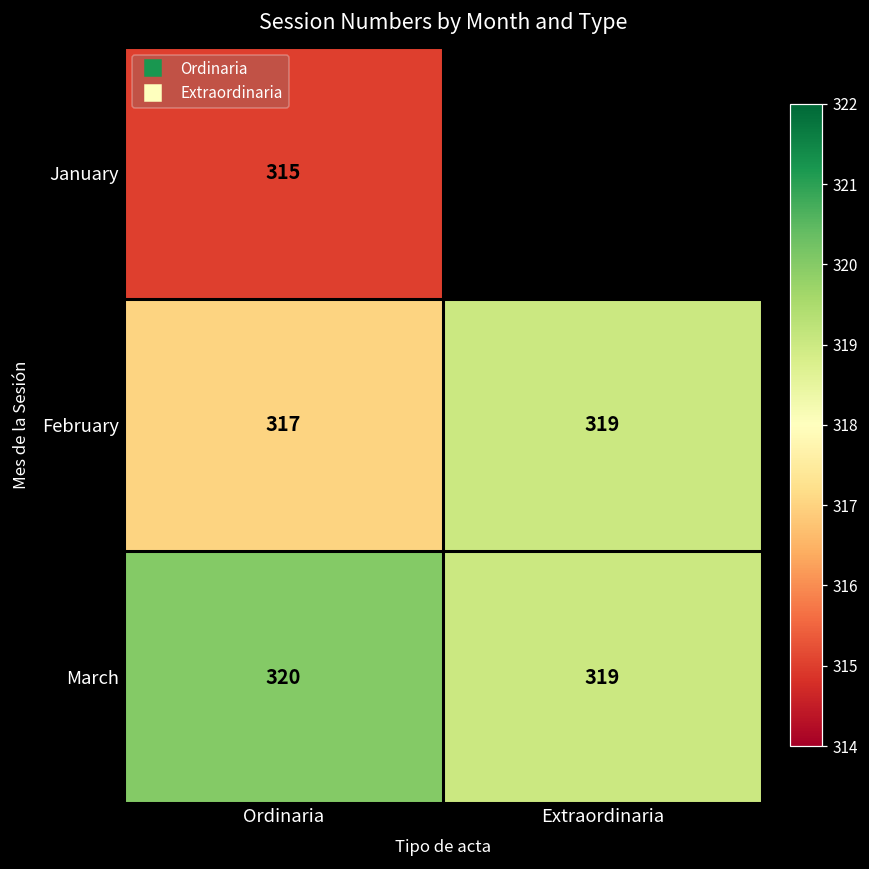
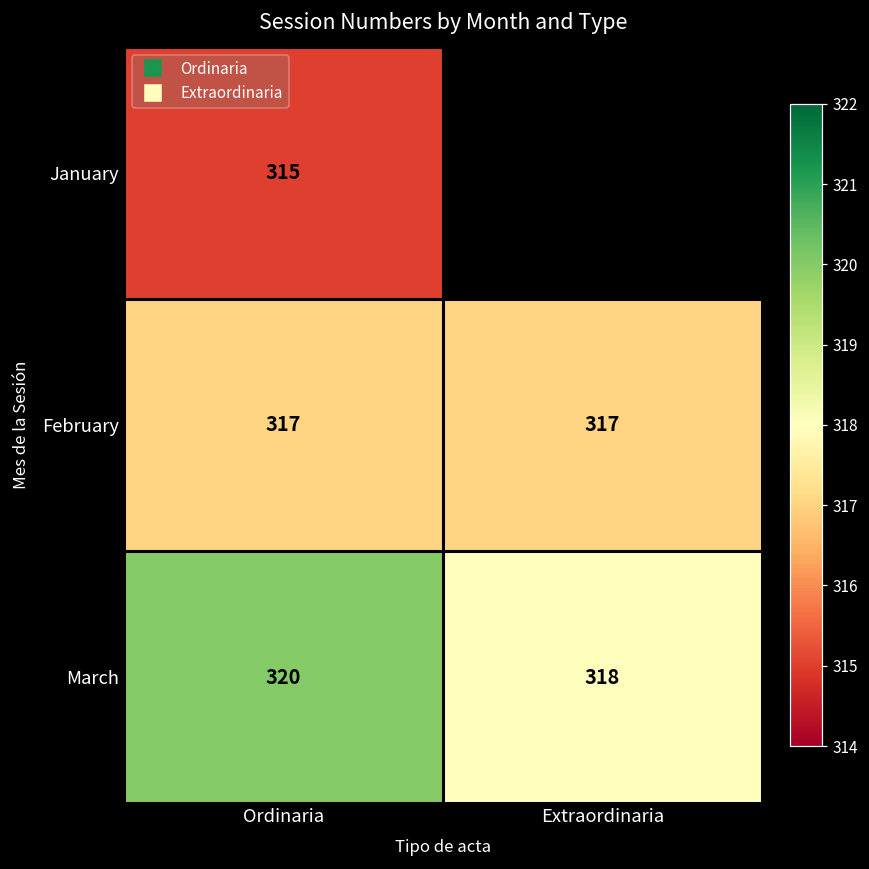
February, Extraordinaria: 319 -> 317
March, Extraordinaria: 319 -> 318
